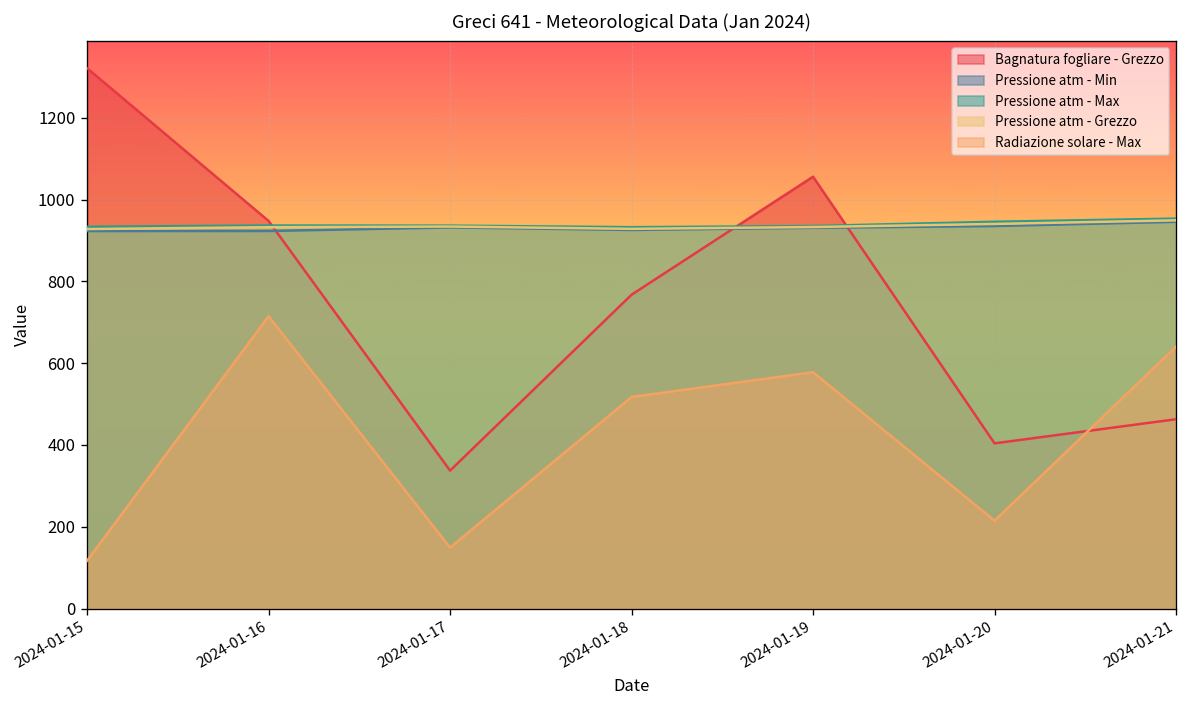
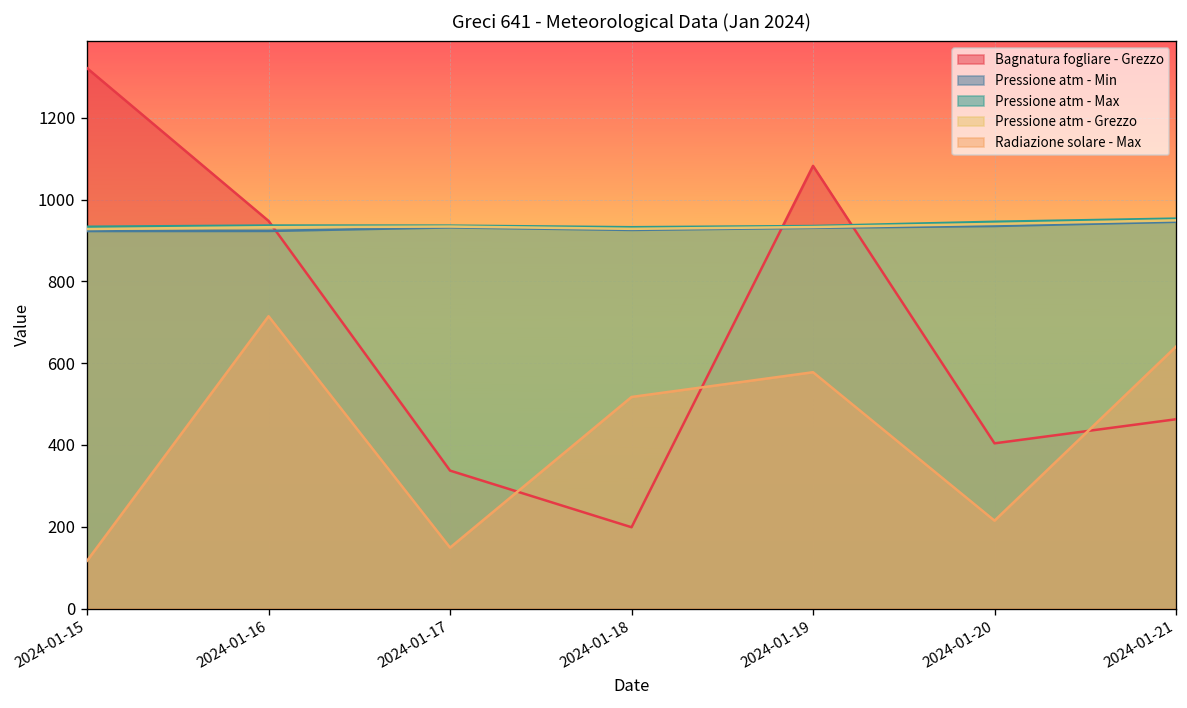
Bagnatura fogliare - Grezzo, 2024-01-18: 770 -> 200
Bagnatura fogliare - Grezzo, 2024-01-19: 1060 -> 1080
